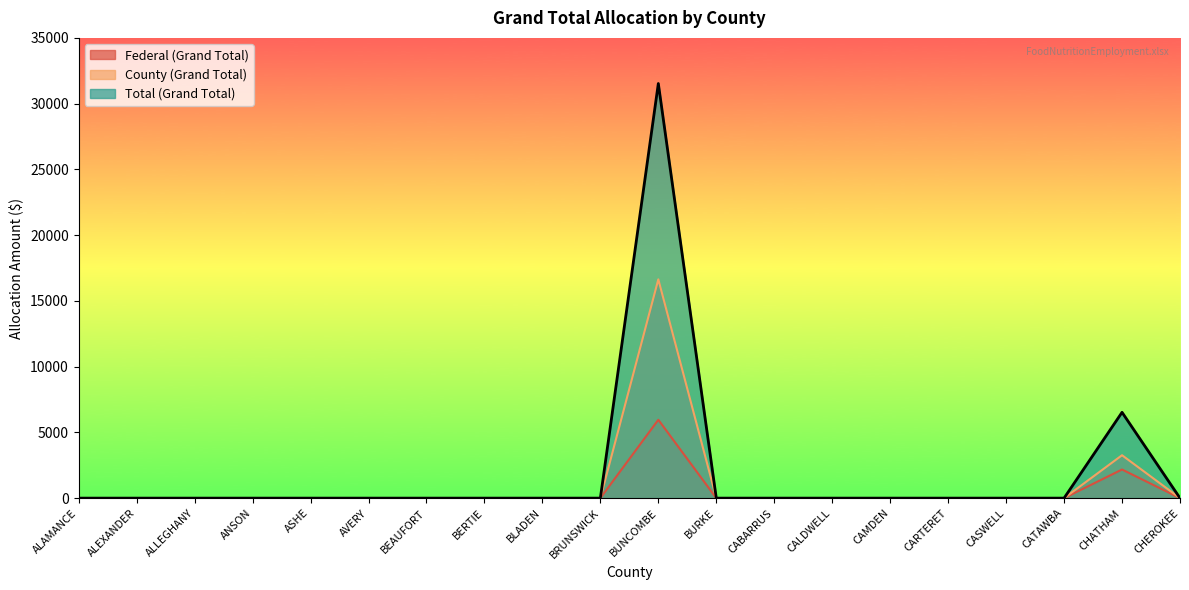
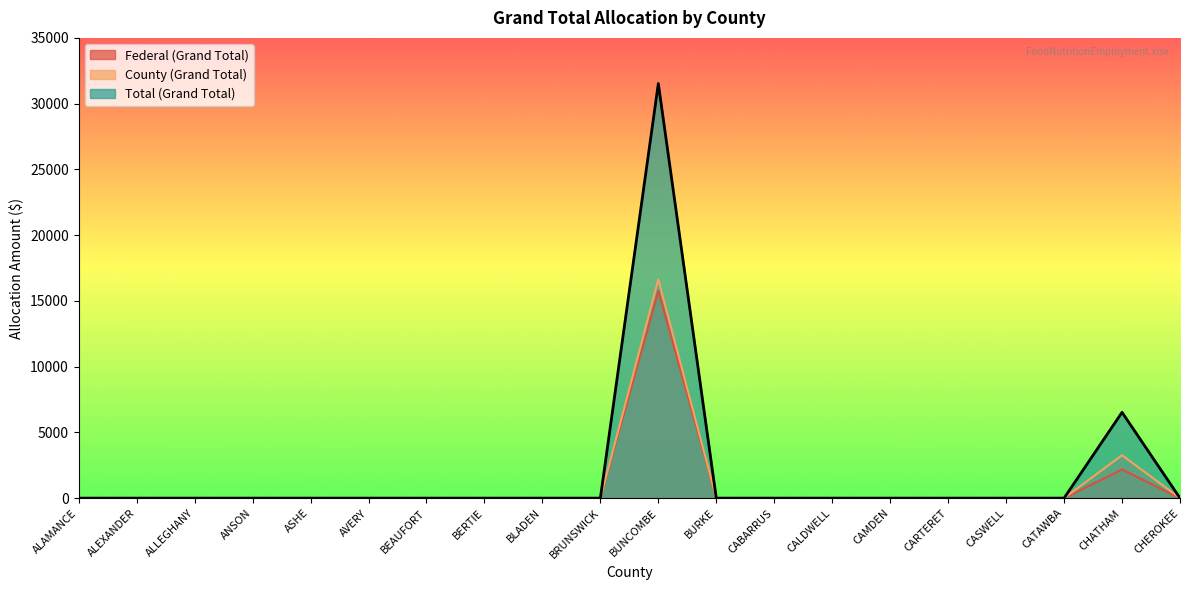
Federal (Grand Total), BUNCOMBE: 6000 -> 15800
